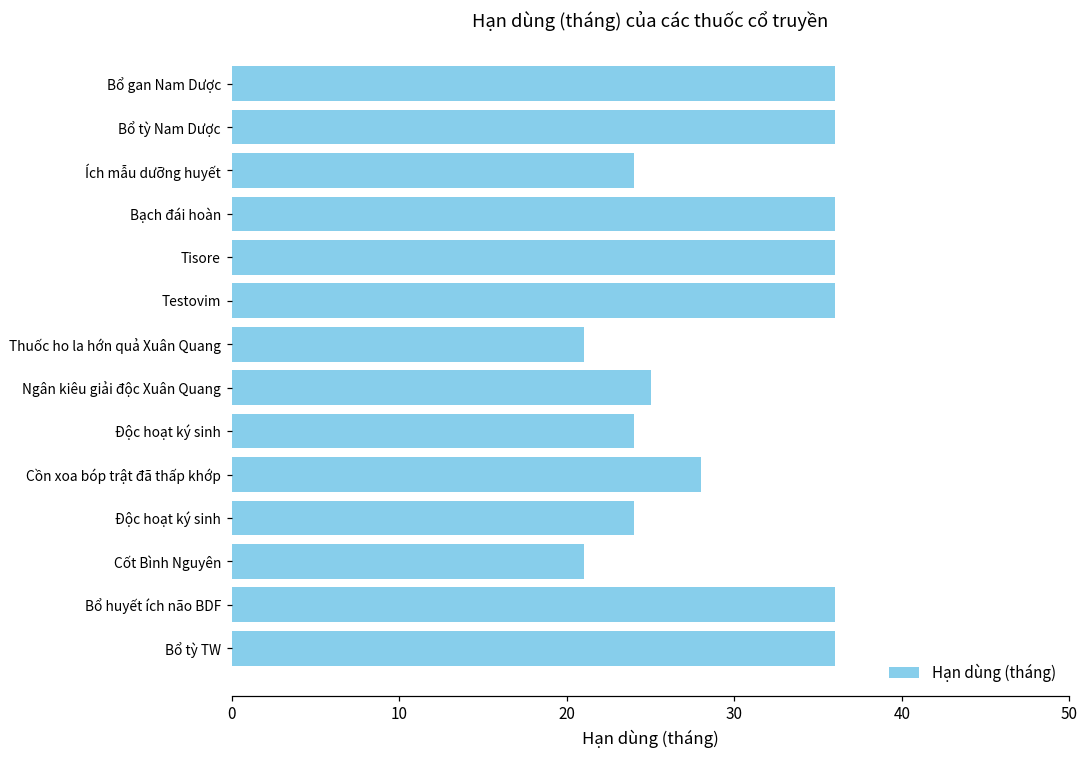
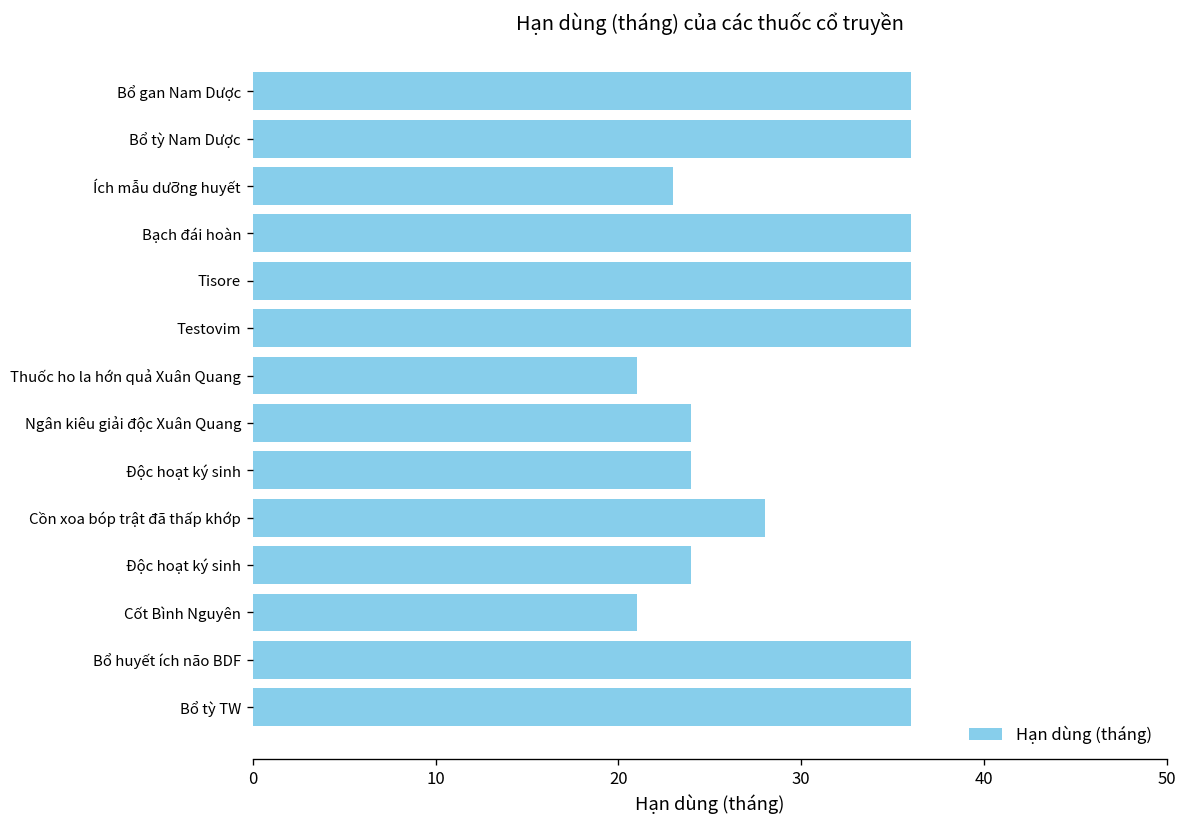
Ích mẫu dưỡng huyết: 24 -> 23
Ngân kiêu giải độc Xuân Quang: 25 -> 24
